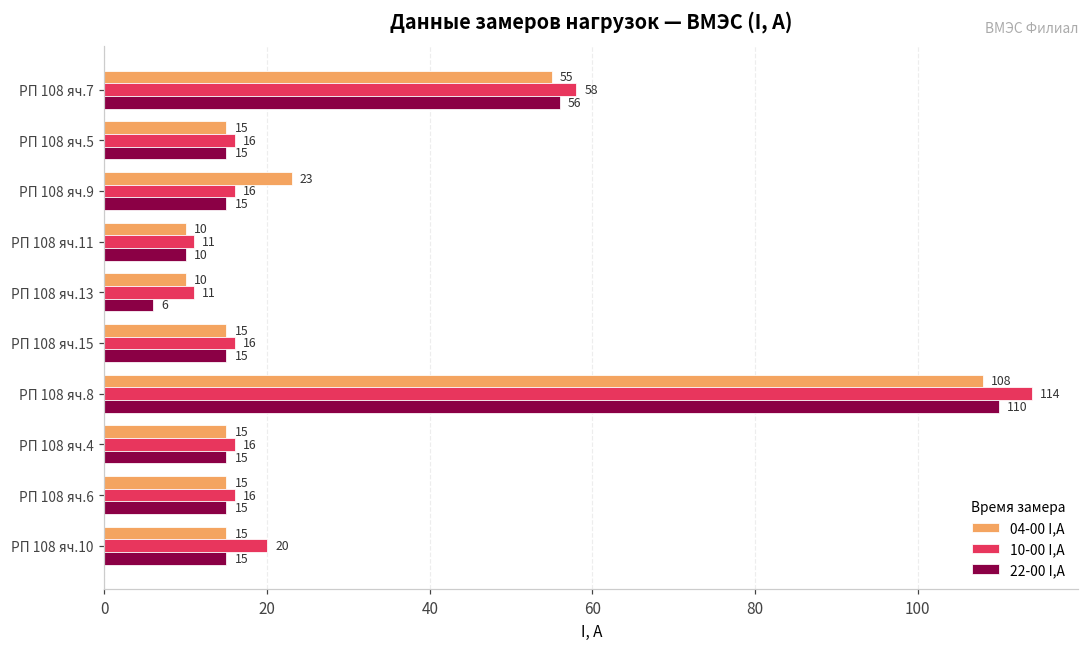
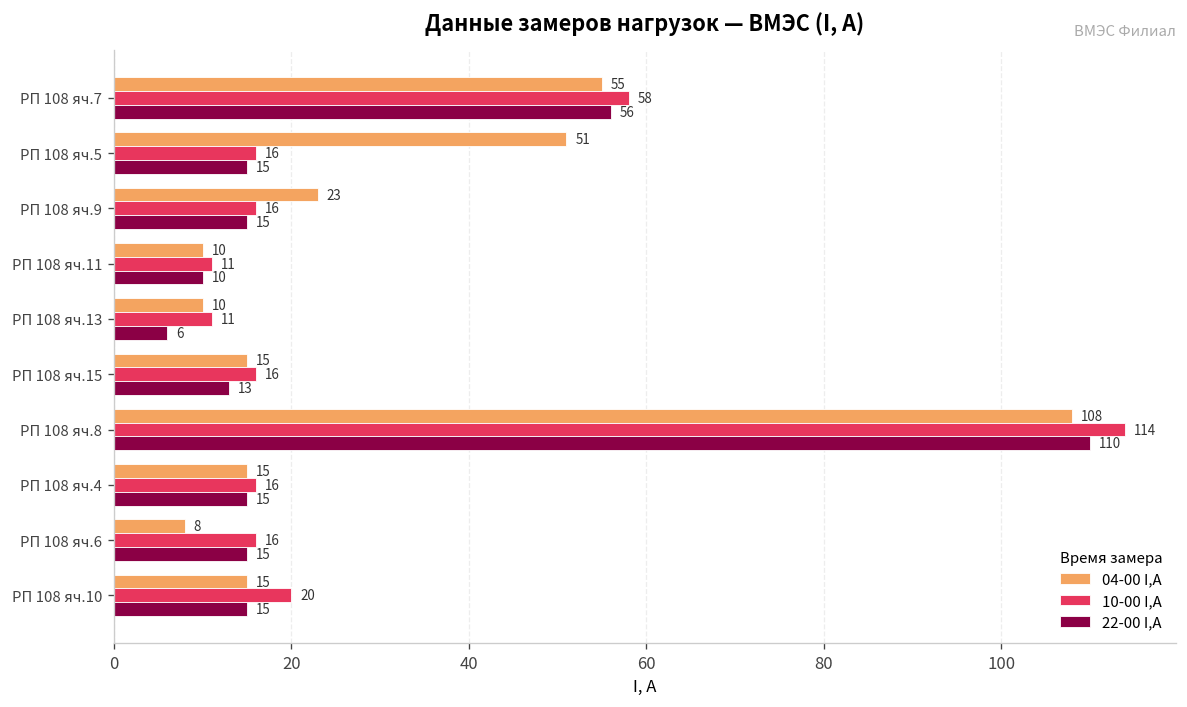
04-00 I,A, РП 108 яч.5: 15 -> 51
22-00 I,A, РП 108 яч.15: 15 -> 13
04-00 I,A, РП 108 яч.6: 15 -> 8
